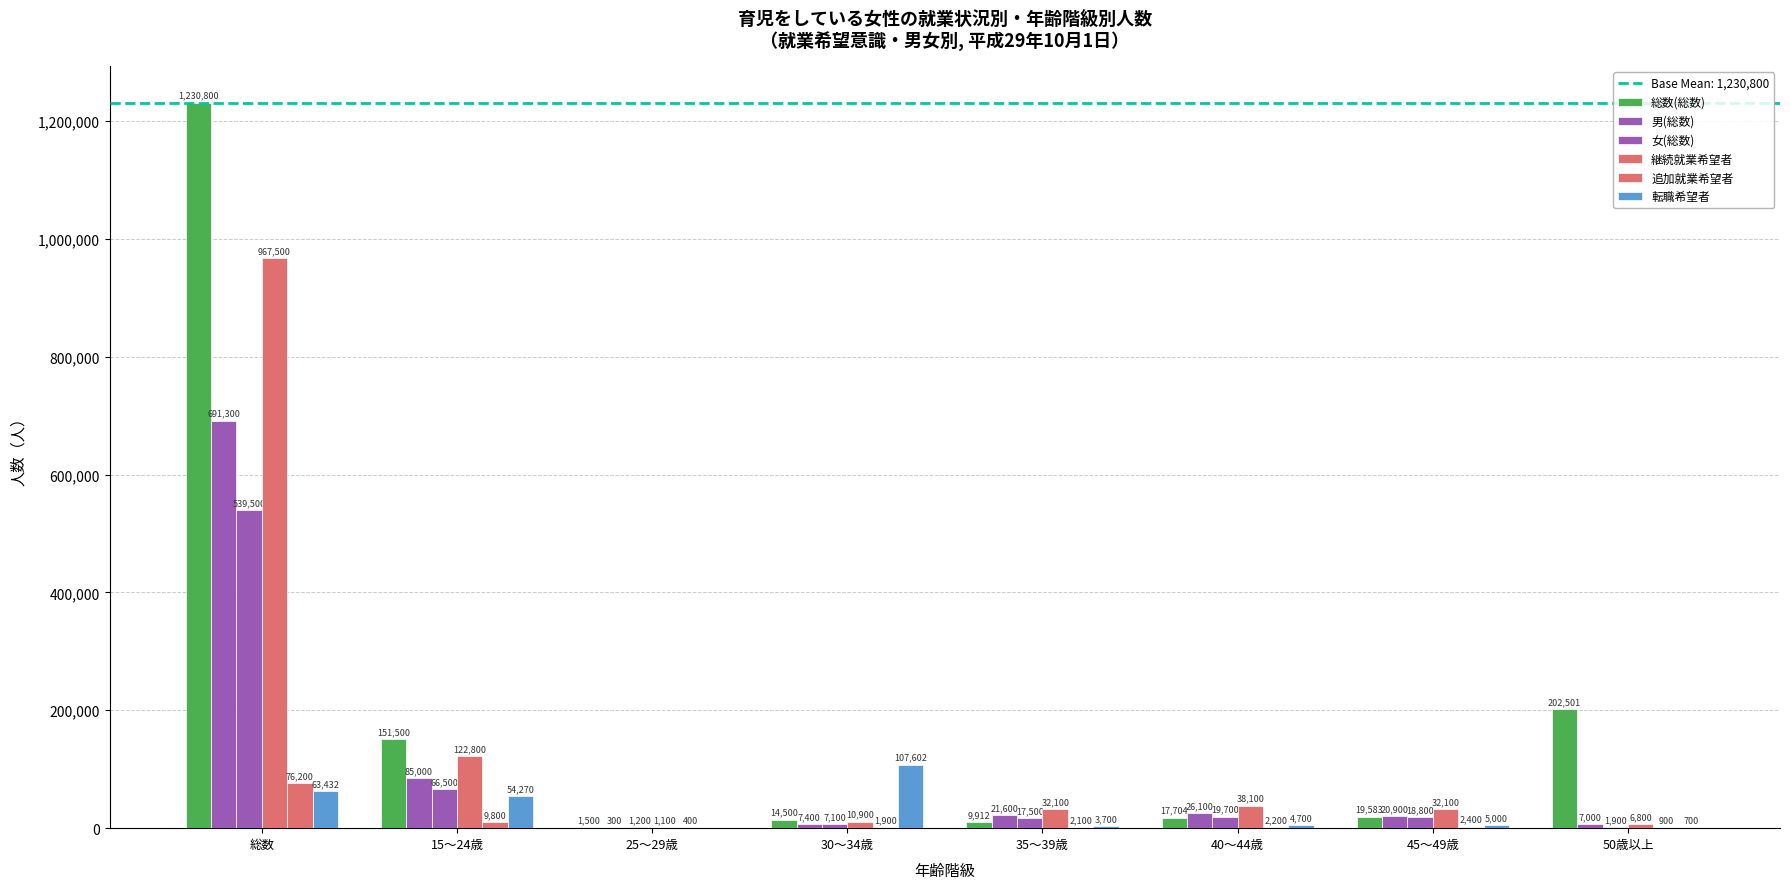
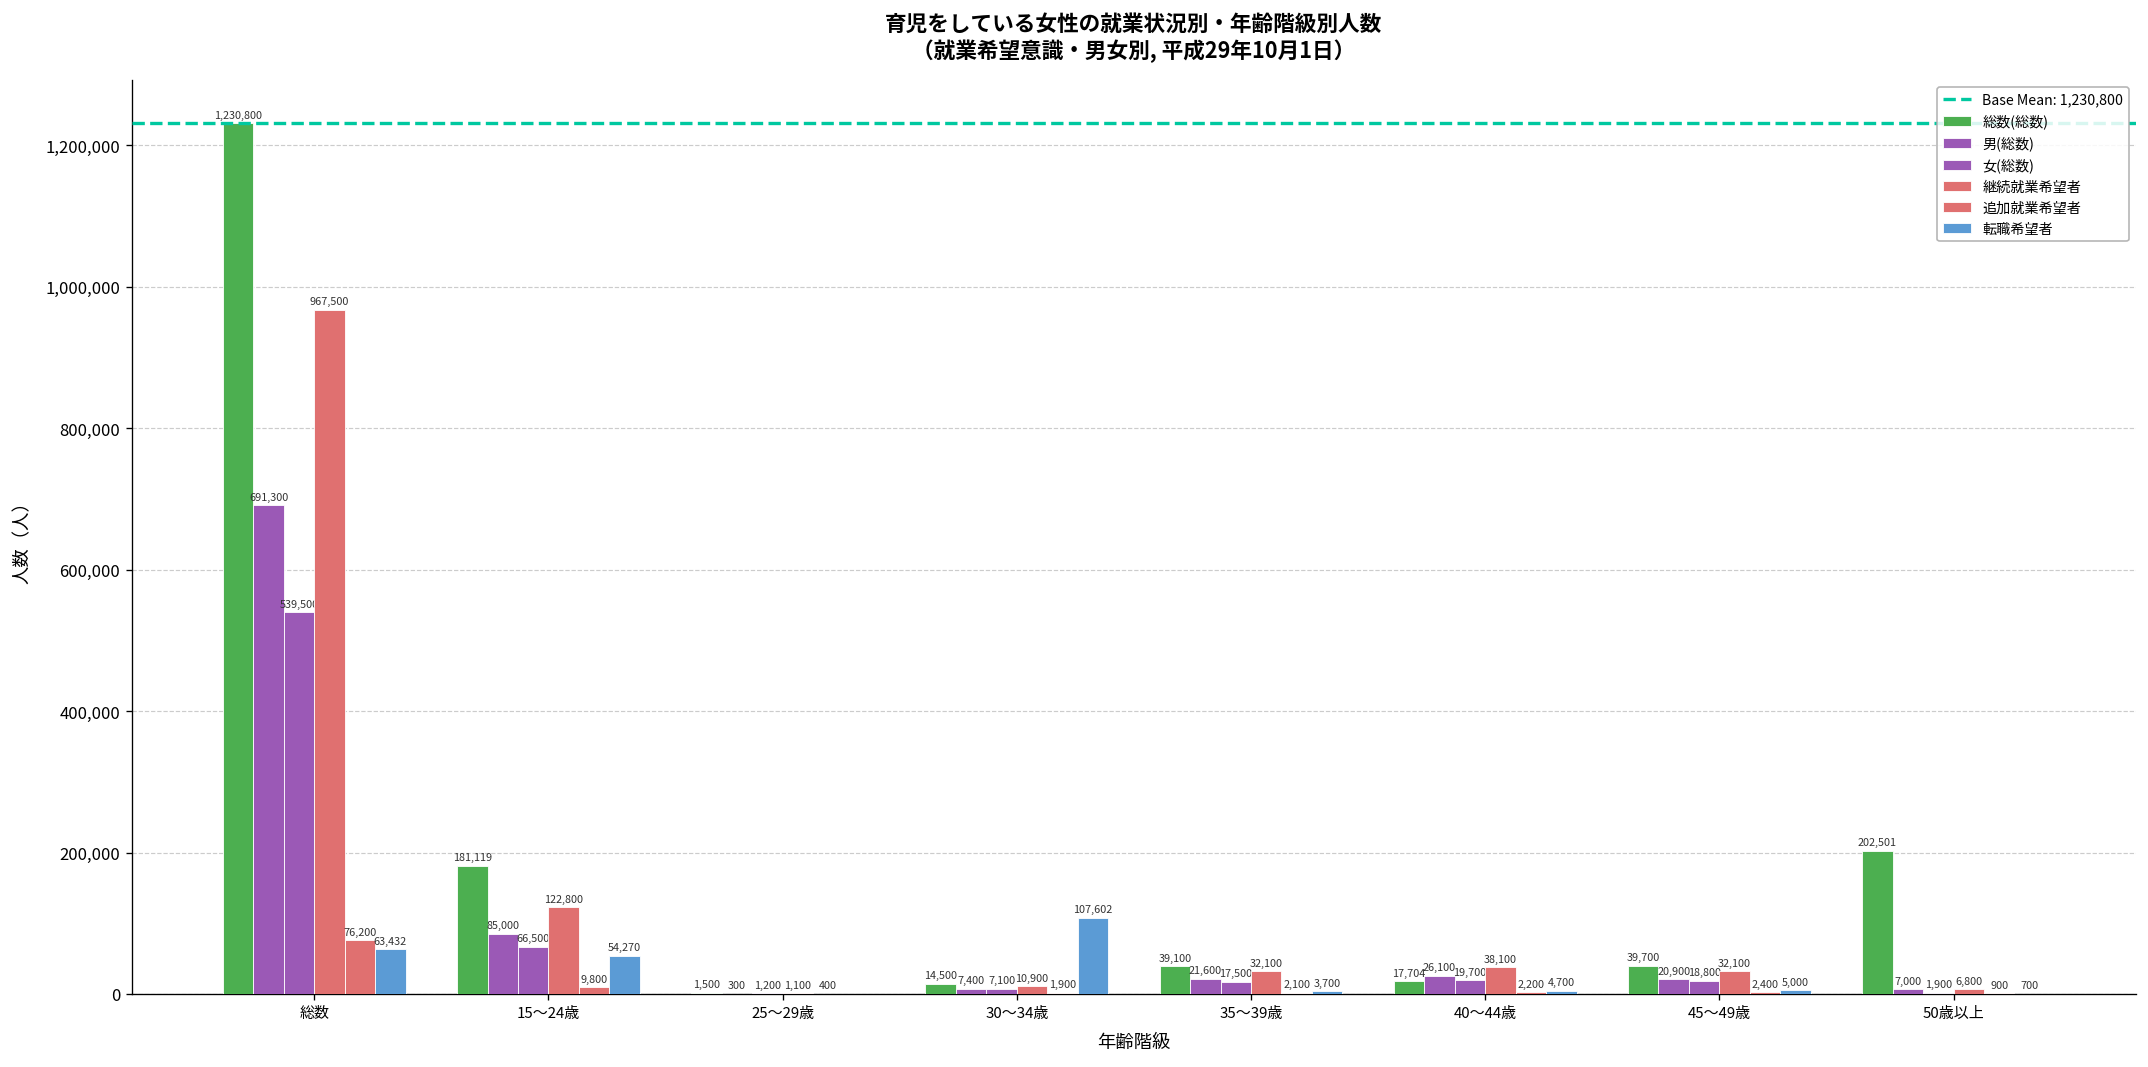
総数(総数), 15～24歳: 151,500 -> 181,119
総数(総数), 35～39歳: 9,912 -> 39,100
総数(総数), 45～49歳: 19,583 -> 39,700
